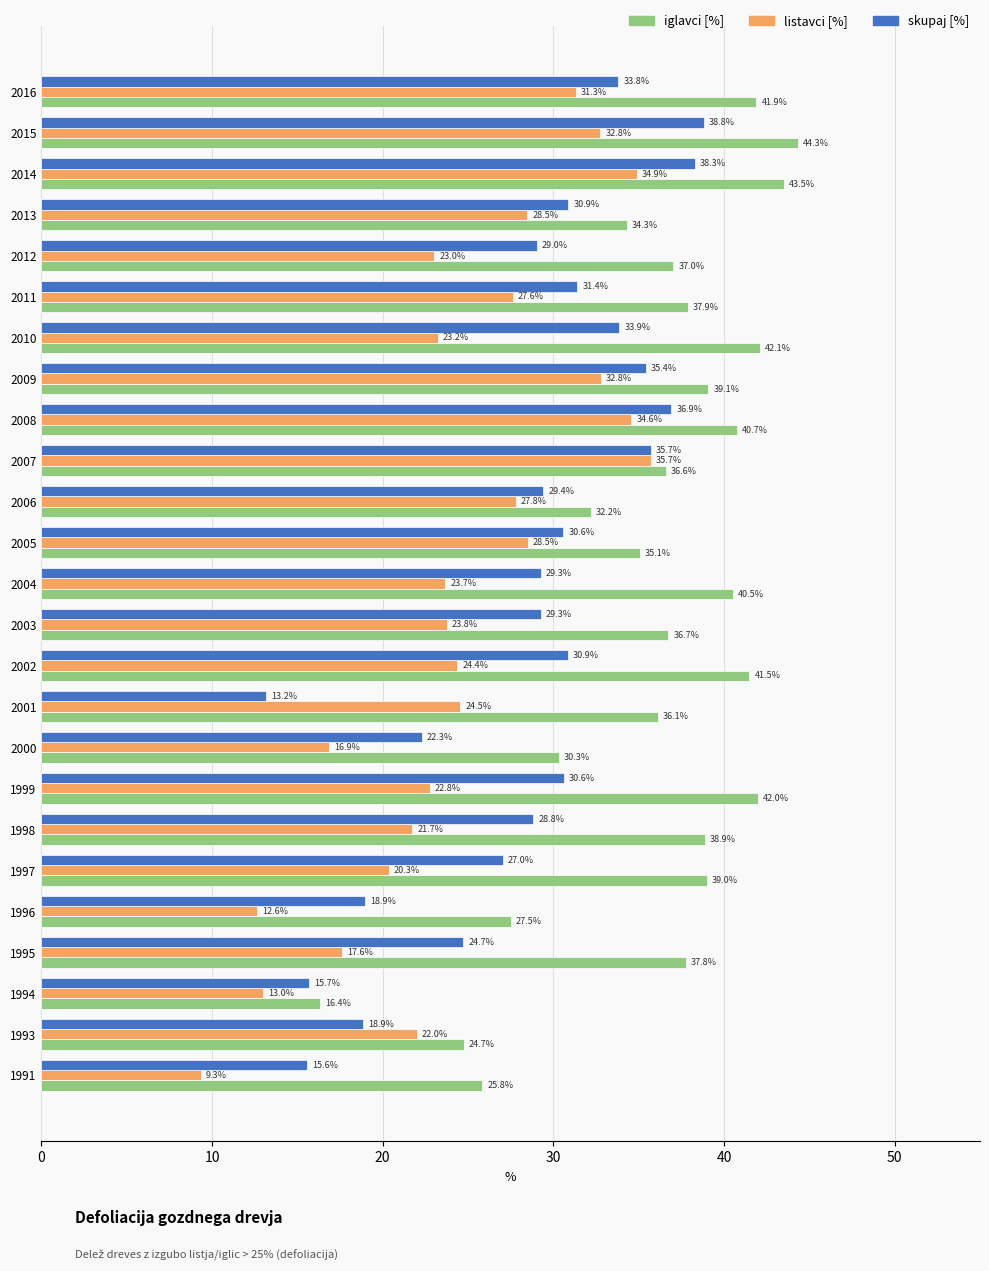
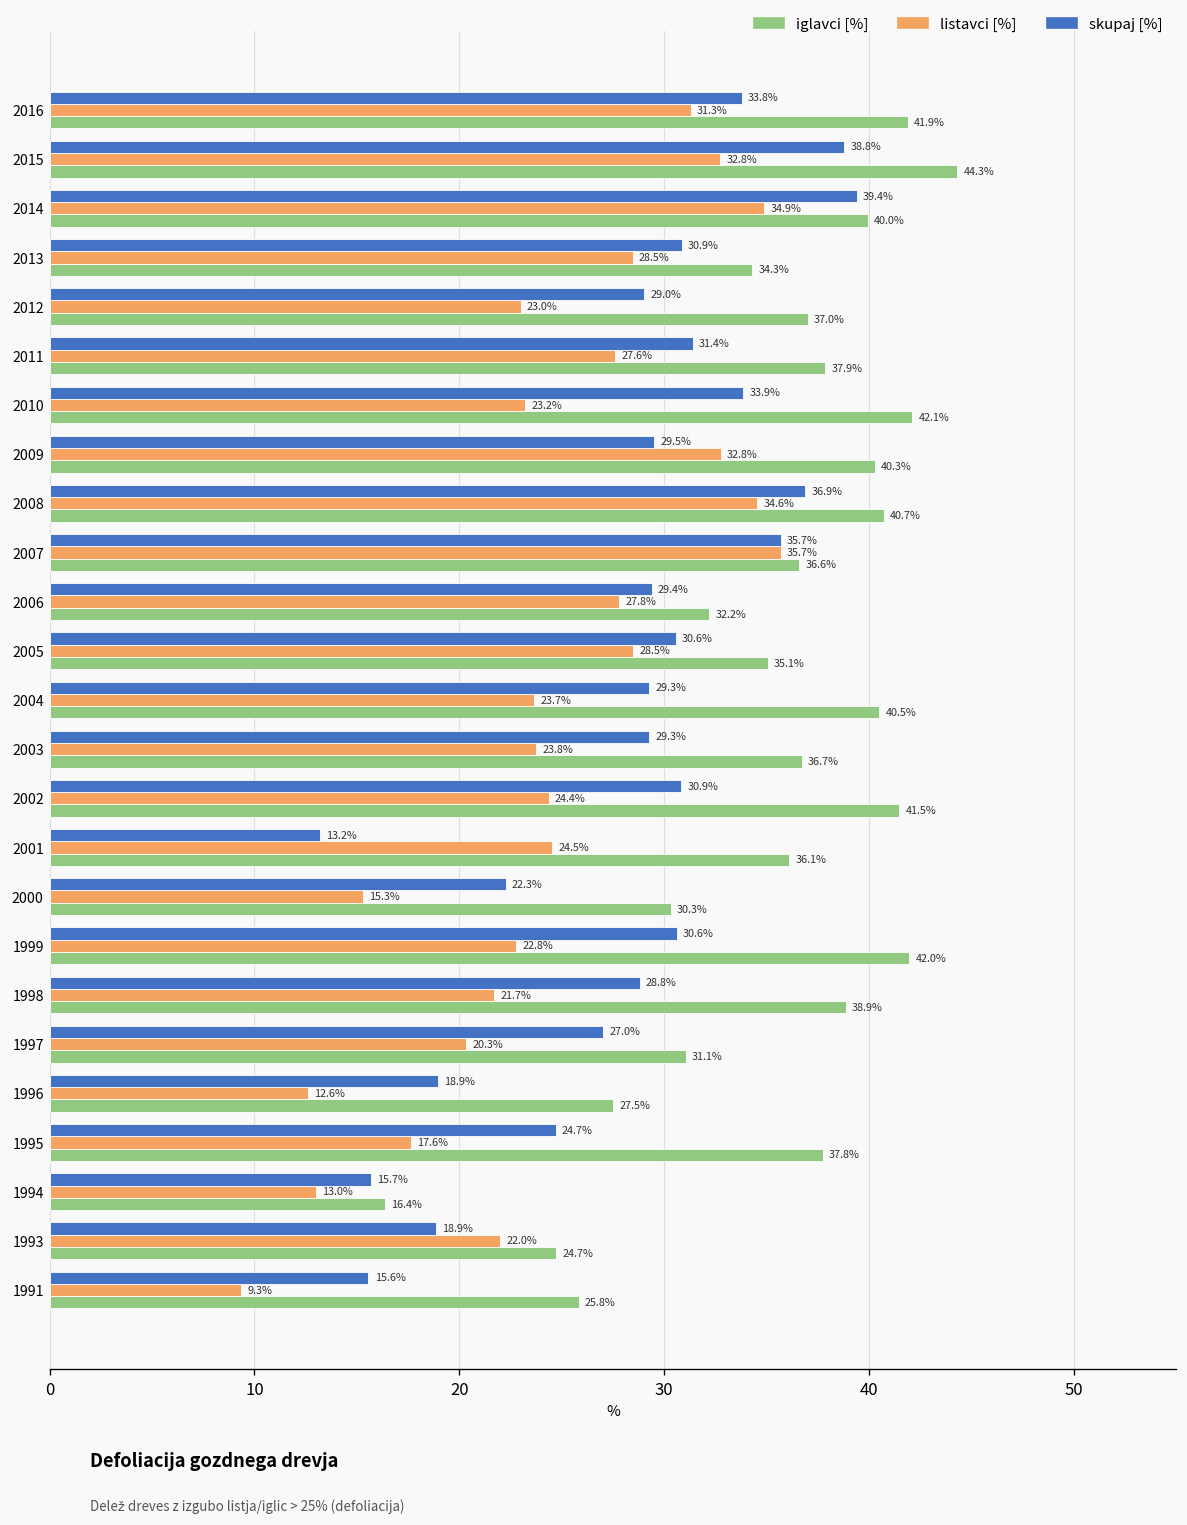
skupaj [%], 2014: 38.3% -> 39.4%
iglavci [%], 2014: 43.5% -> 40.0%
skupaj [%], 2009: 35.4% -> 29.5%
iglavci [%], 2009: 39.1% -> 40.3%
listavci [%], 2000: 16.9% -> 15.3%
iglavci [%], 1997: 39.0% -> 31.1%
